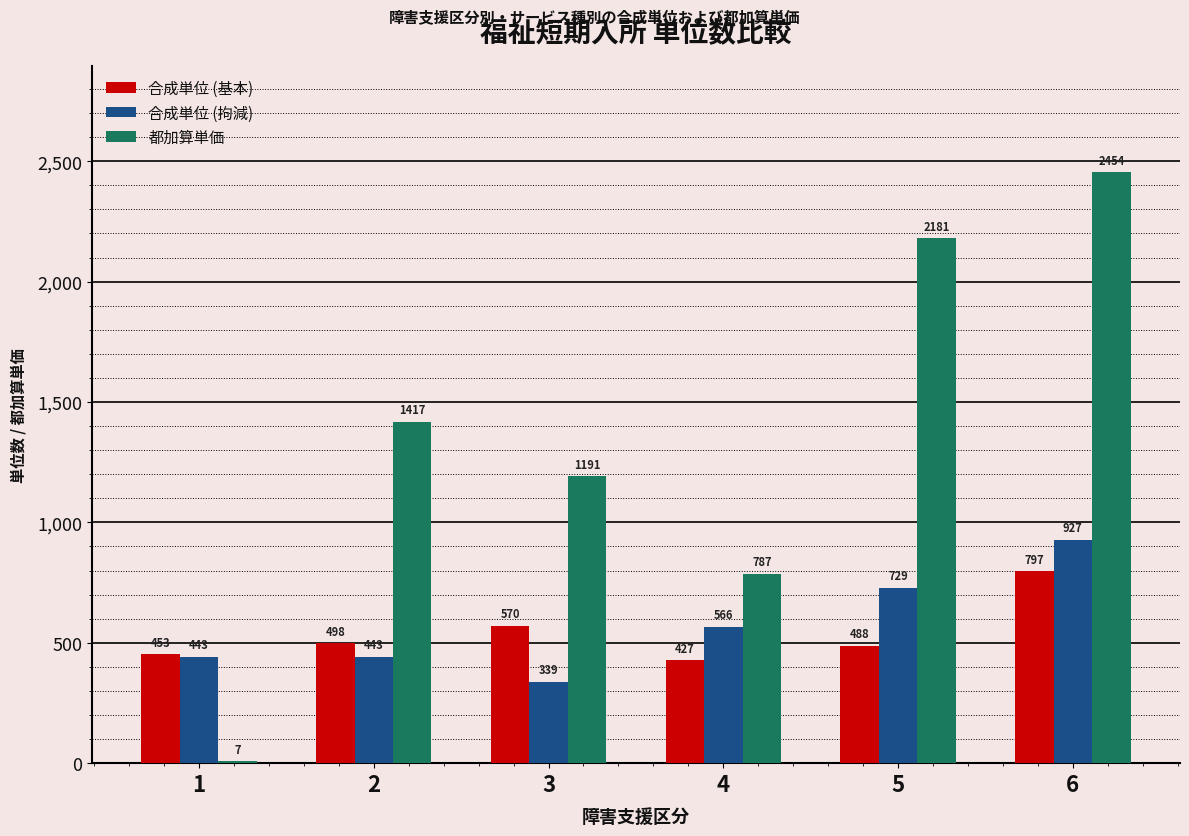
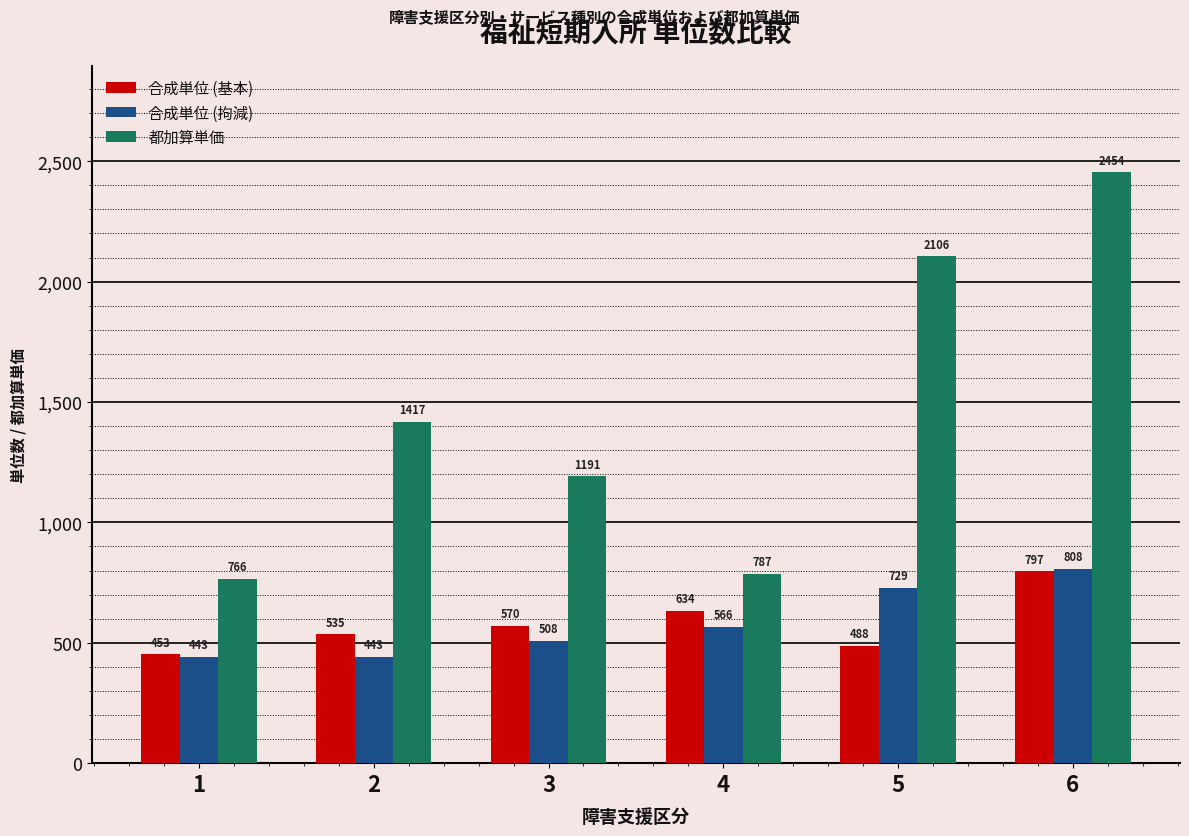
都加算単価, 1: 7 -> 766
合成単位 (基本), 2: 498 -> 535
合成単位 (拘減), 3: 339 -> 508
合成単位 (基本), 4: 427 -> 634
都加算単価, 5: 2181 -> 2106
合成単位 (拘減), 6: 927 -> 808
